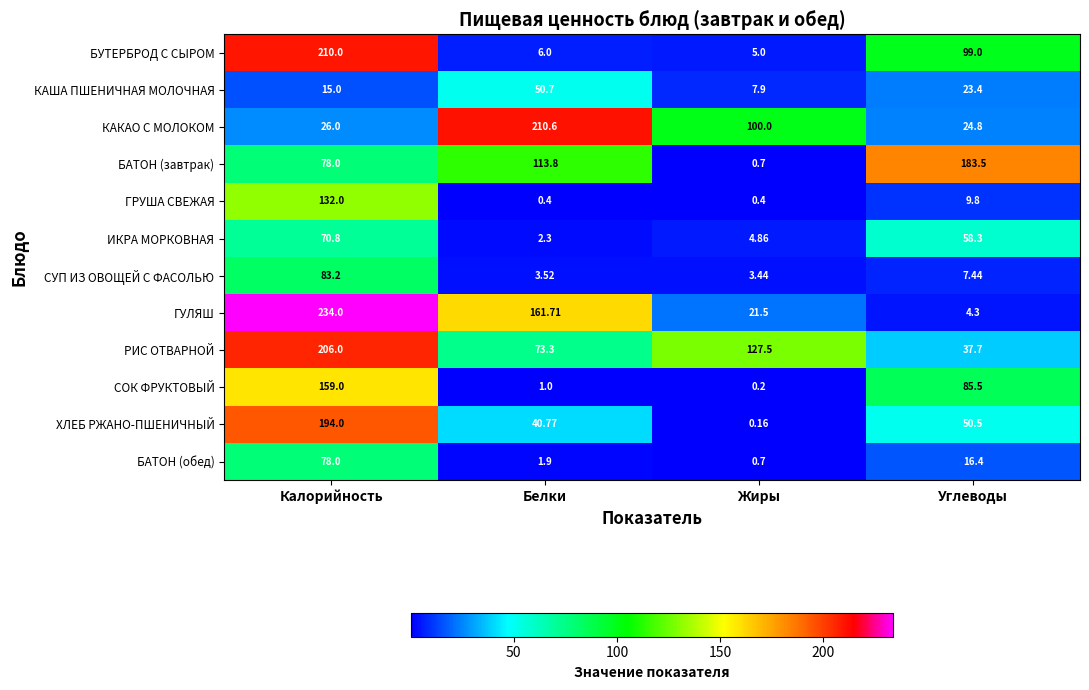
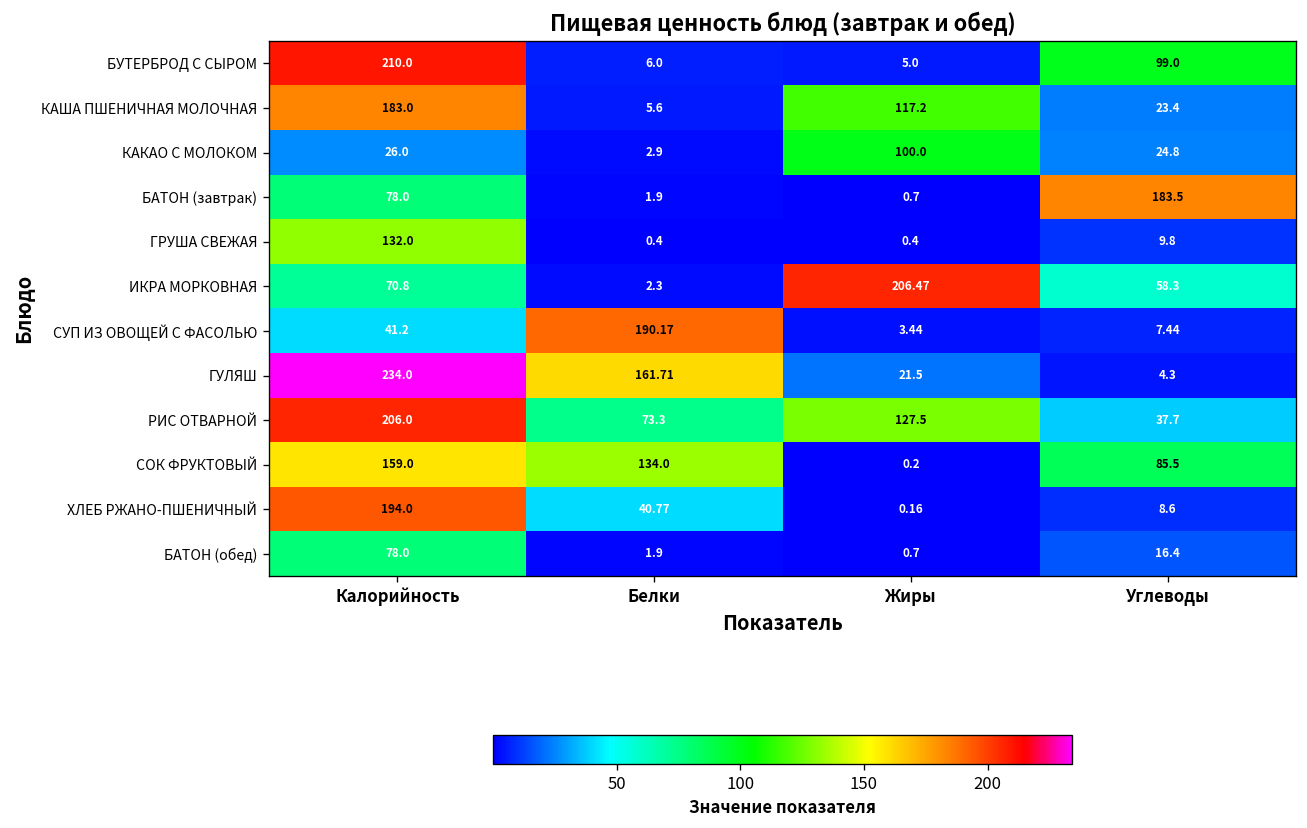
КАША ПШЕНИЧНАЯ МОЛОЧНАЯ, Калорийность: 15.0 -> 183.0
КАША ПШЕНИЧНАЯ МОЛОЧНАЯ, Белки: 50.7 -> 5.6
КАША ПШЕНИЧНАЯ МОЛОЧНАЯ, Жиры: 7.9 -> 117.2
КАКАО С МОЛОКОМ, Белки: 210.6 -> 2.9
БАТОН (завтрак), Белки: 113.8 -> 1.9
ИКРА МОРКОВНАЯ, Жиры: 4.86 -> 206.47
СУП ИЗ ОВОЩЕЙ С ФАСОЛЬЮ, Калорийность: 83.2 -> 41.2
СУП ИЗ ОВОЩЕЙ С ФАСОЛЬЮ, Белки: 3.52 -> 190.17
СОК ФРУКТОВЫЙ, Белки: 1.0 -> 134.0
ХЛЕБ РЖАНО-ПШЕНИЧНЫЙ, Углеводы: 50.5 -> 8.6
